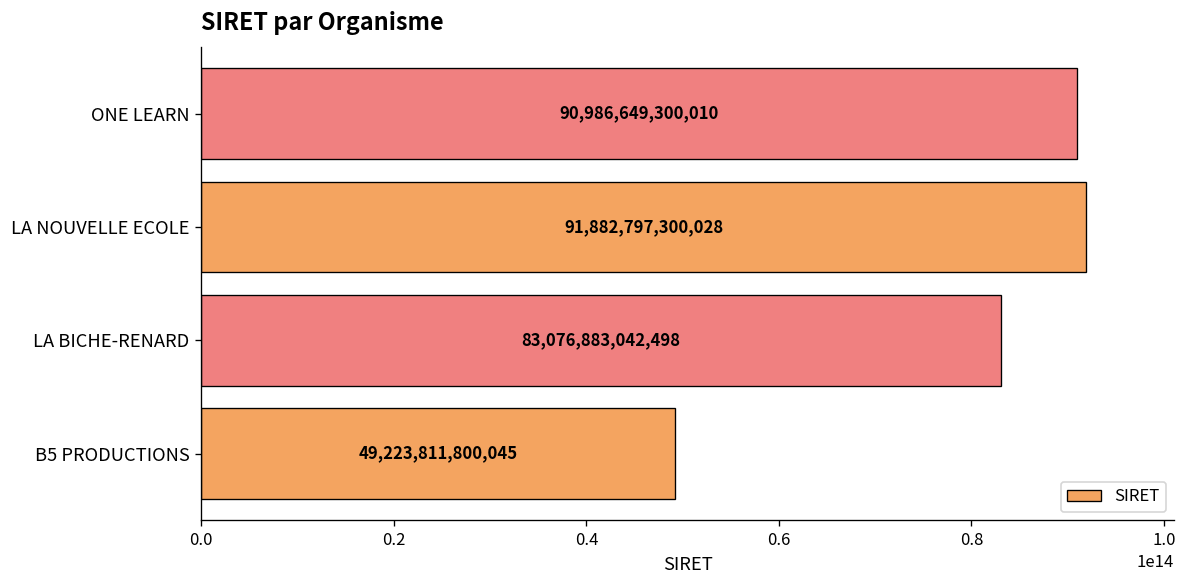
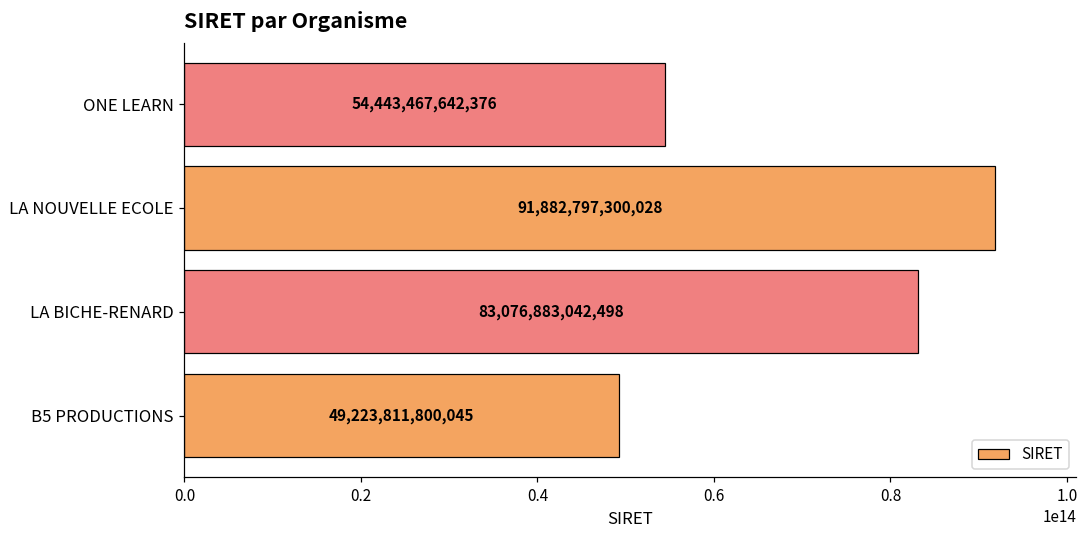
ONE LEARN: 90,986,649,300,010 -> 54,443,467,642,376
